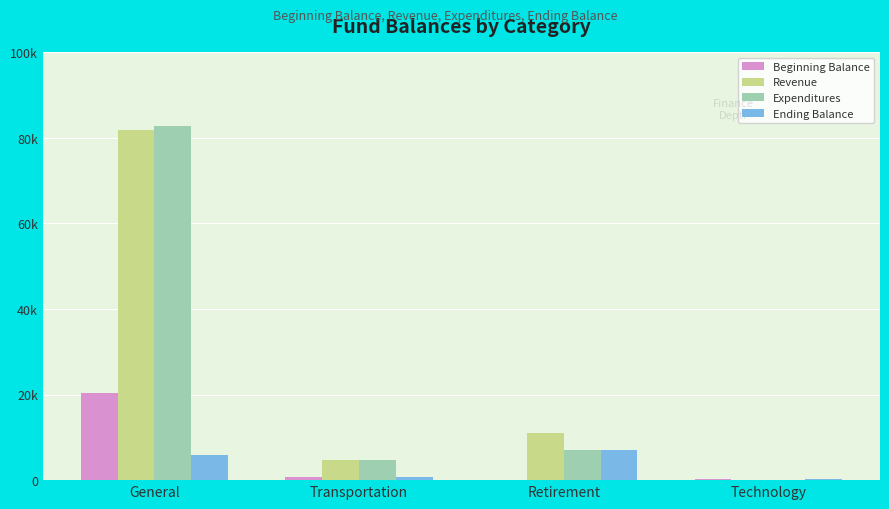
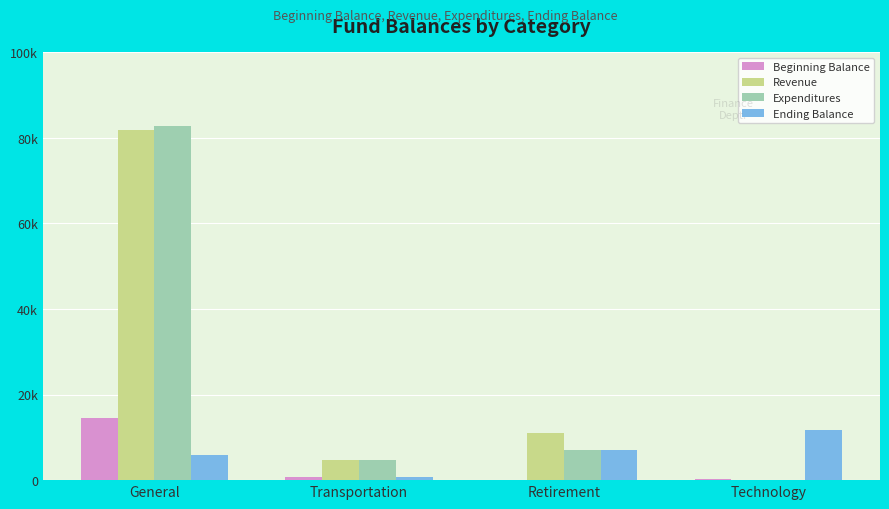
Beginning Balance, General: 20000 -> 14000
Ending Balance, Technology: 0 -> 12000
